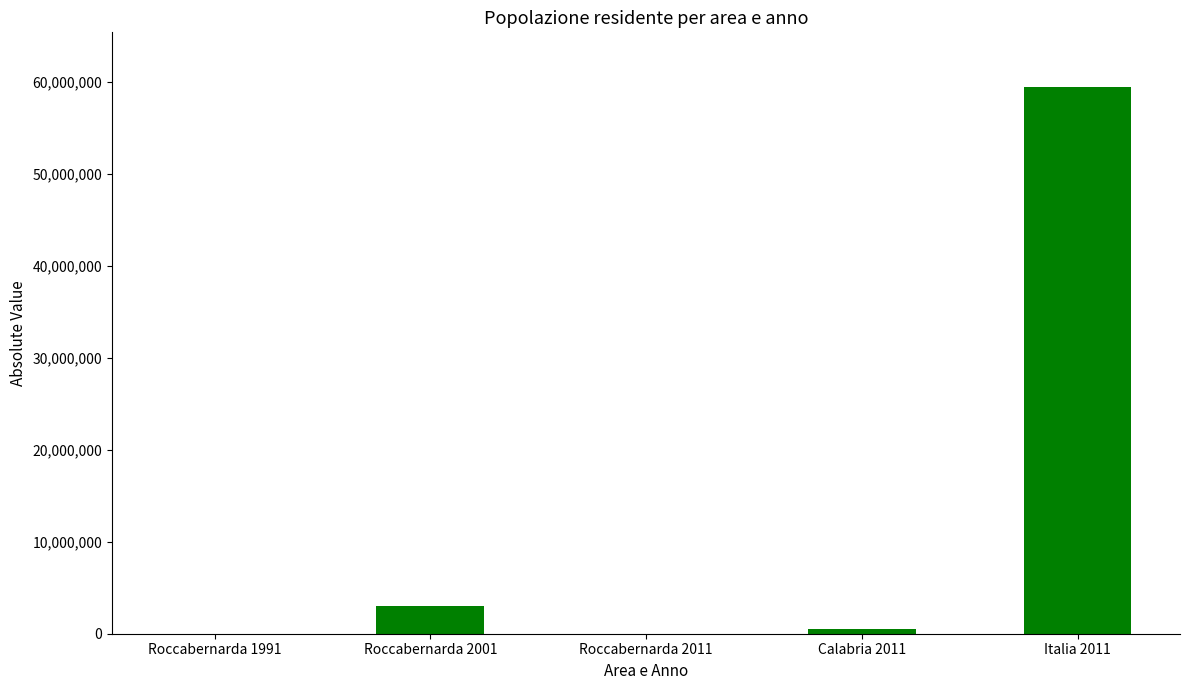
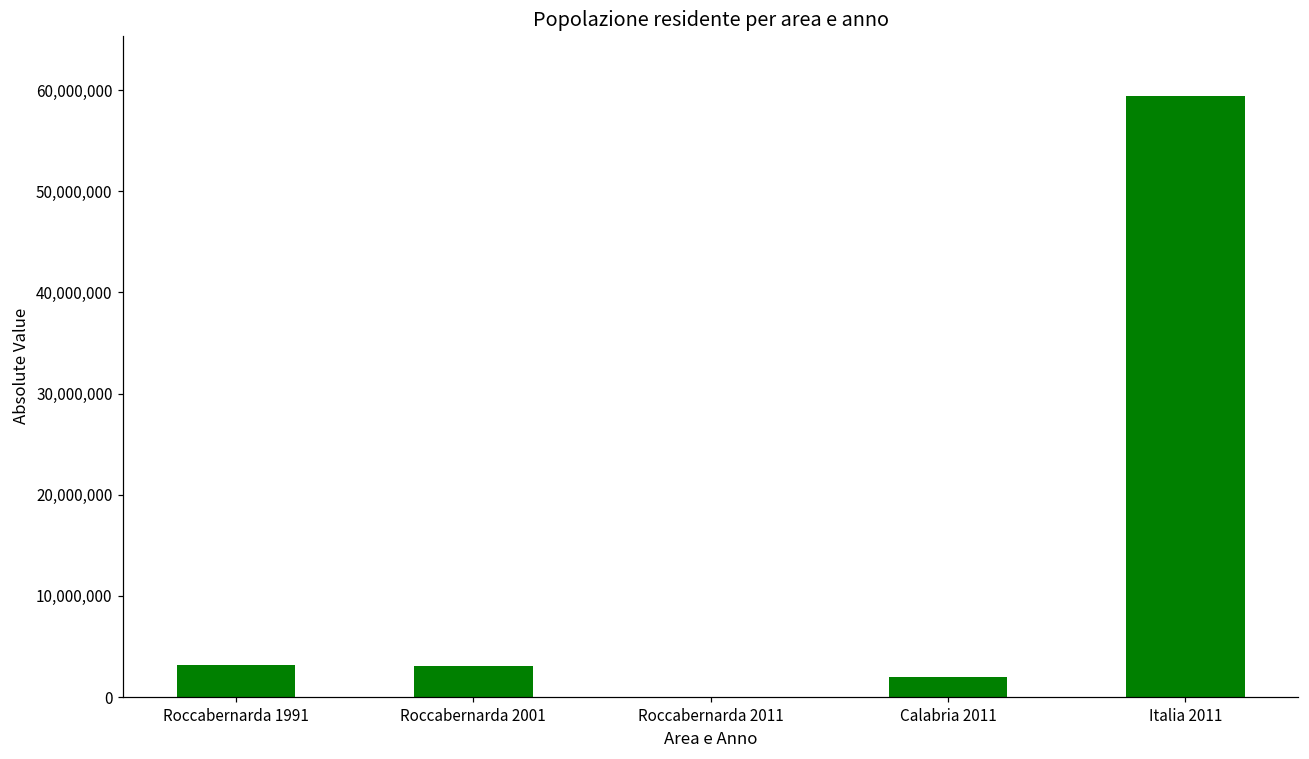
Roccabernarda 1991: 0 -> 3,000,000
Calabria 2011: 0 -> 2,000,000
